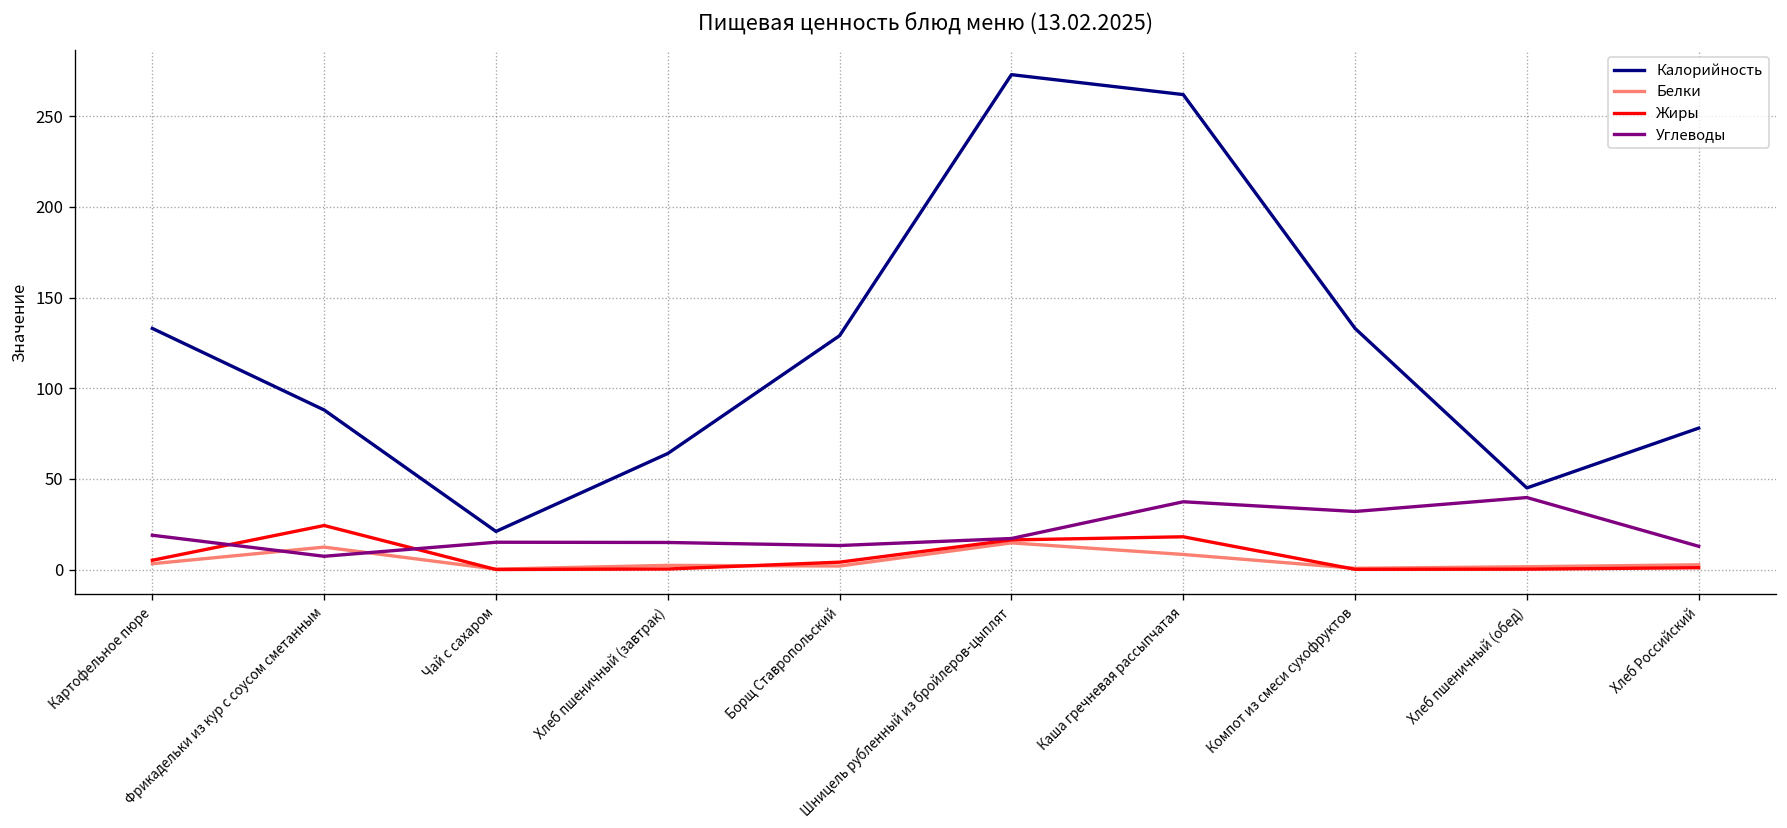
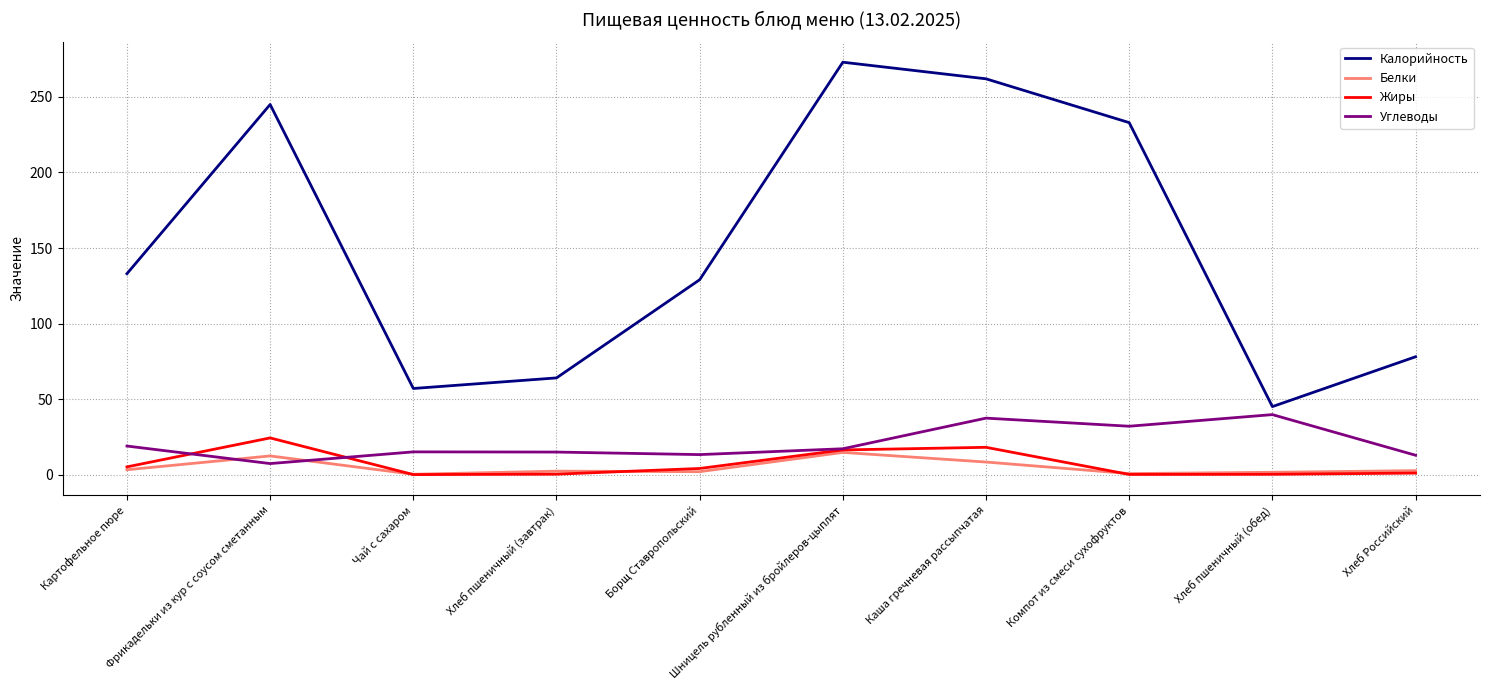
Калорийность, Фрикадельки из кур с соусом сметанным: 88 -> 245
Калорийность, Чай с сахаром: 21 -> 57
Калорийность, Компот из смеси сухофруктов: 133 -> 233
